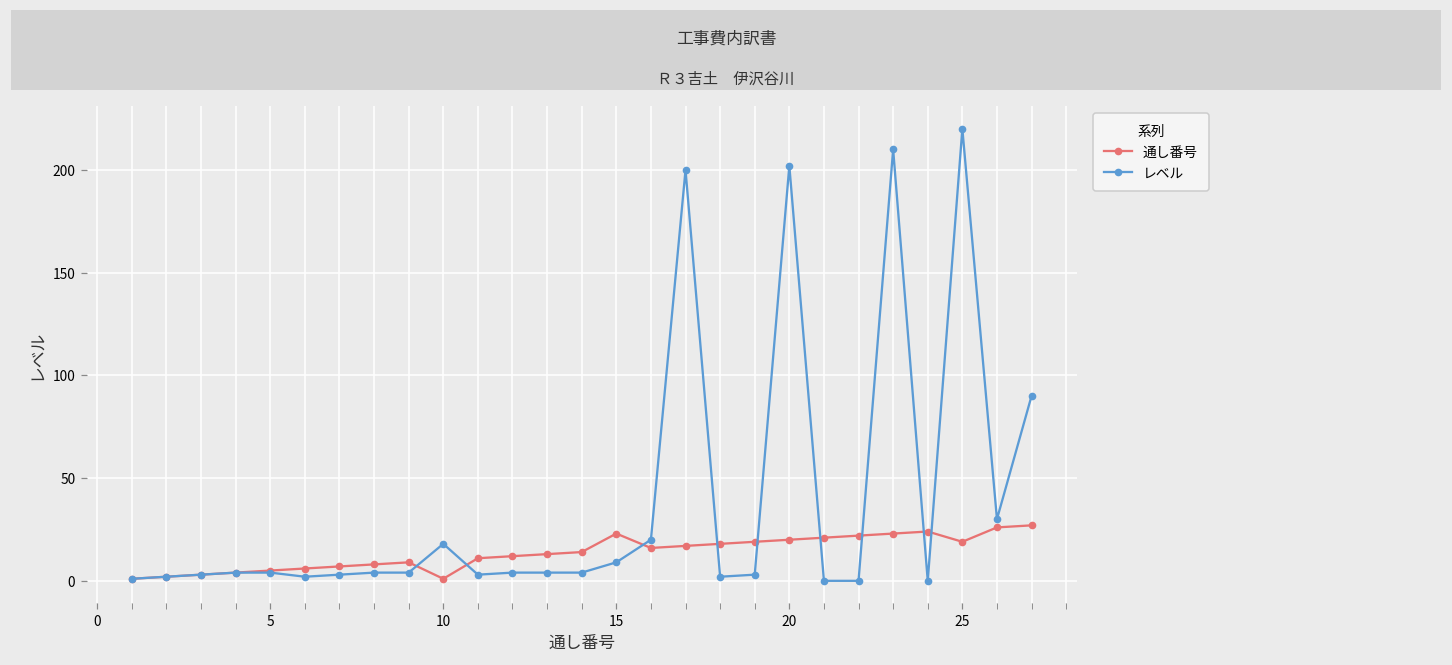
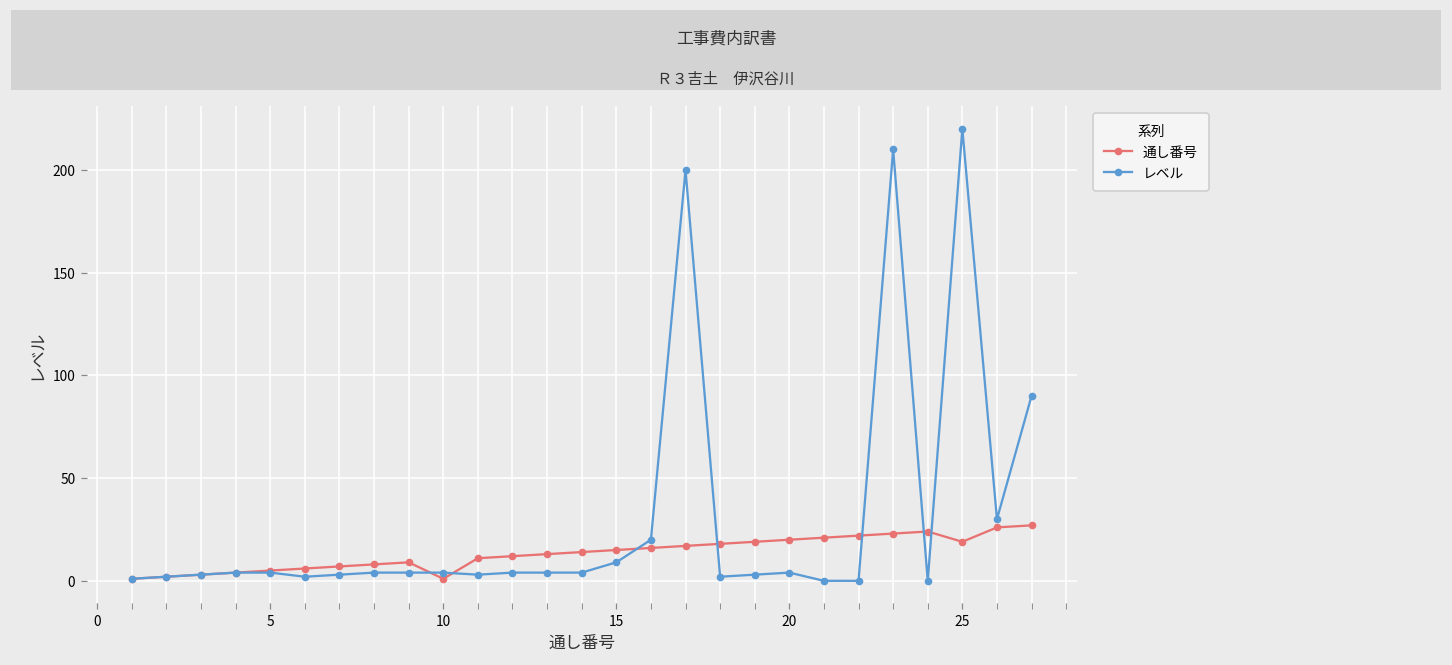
レベル, 10: 18 -> 4
通し番号, 15: 23 -> 15
レベル, 20: 202 -> 4
